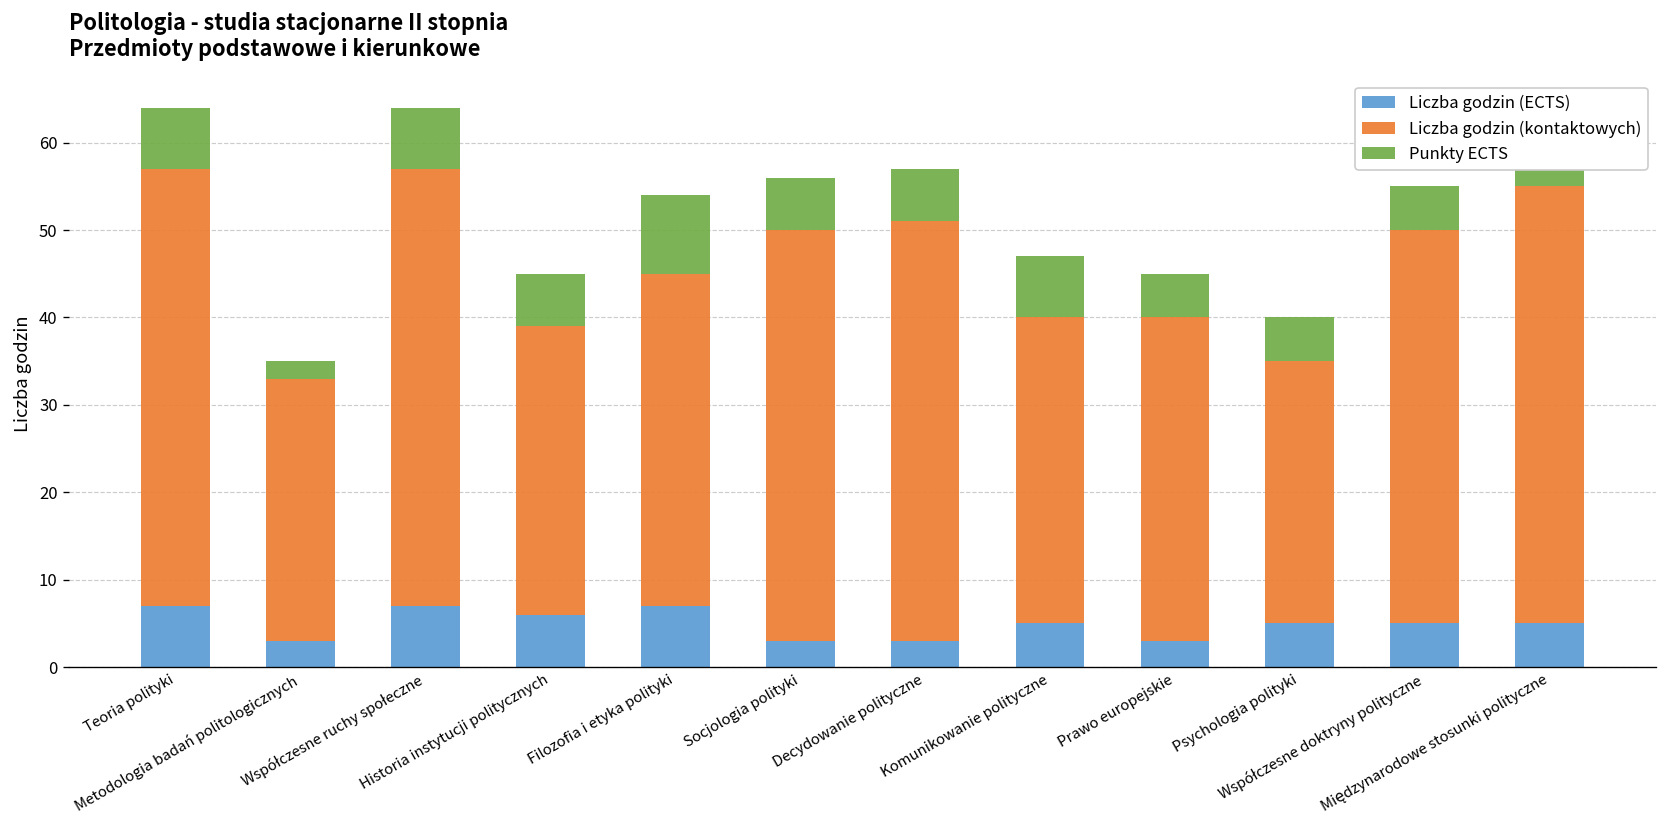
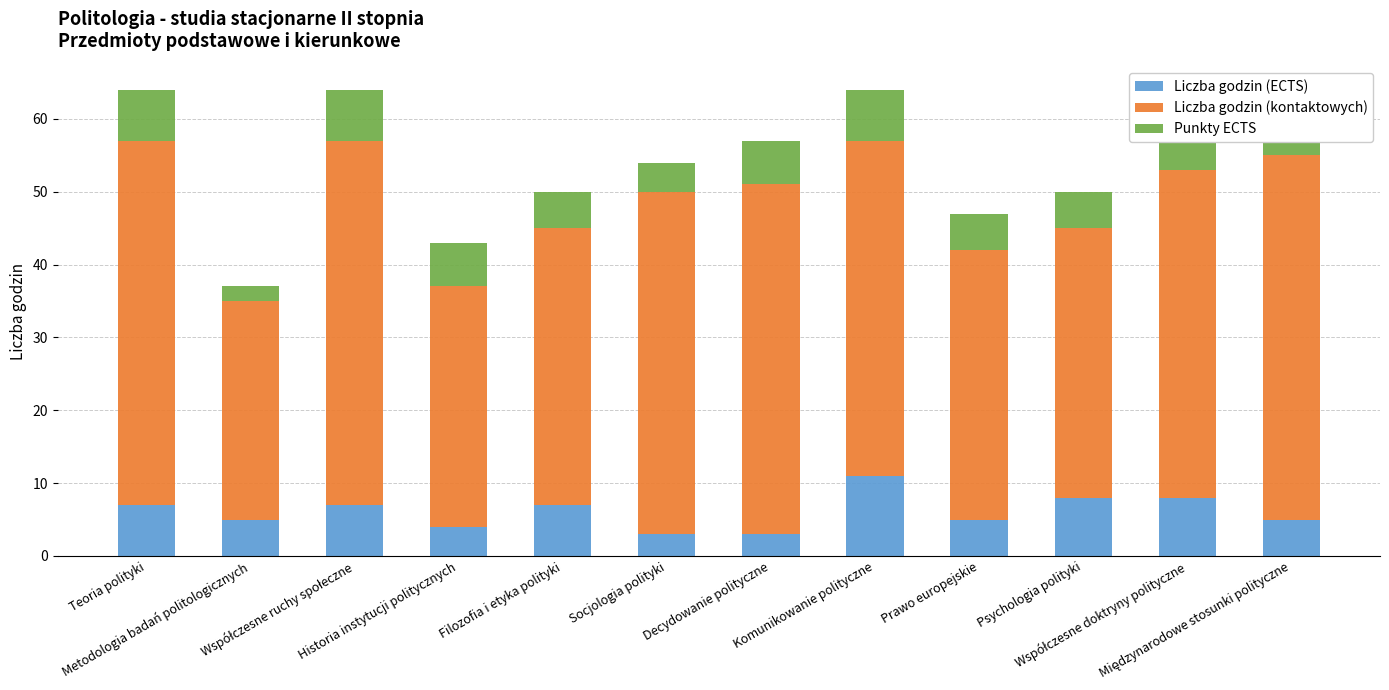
Liczba godzin (ECTS), Metodologia badań politologicznych: 3 -> 5
Liczba godzin (ECTS), Historia instytucji politycznych: 6 -> 4
Punkty ECTS, Filozofia i etyka polityki: 9 -> 5
Punkty ECTS, Socjologia polityki: 6 -> 4
Liczba godzin (ECTS), Komunikowanie polityczne: 5 -> 11
Liczba godzin (kontaktowych), Komunikowanie polityczne: 35 -> 46
Liczba godzin (ECTS), Prawo europejskie: 3 -> 5
Liczba godzin (ECTS), Psychologia polityki: 5 -> 8
Liczba godzin (kontaktowych), Psychologia polityki: 30 -> 37
Liczba godzin (ECTS), Współczesne doktryny polityczne: 5 -> 8
